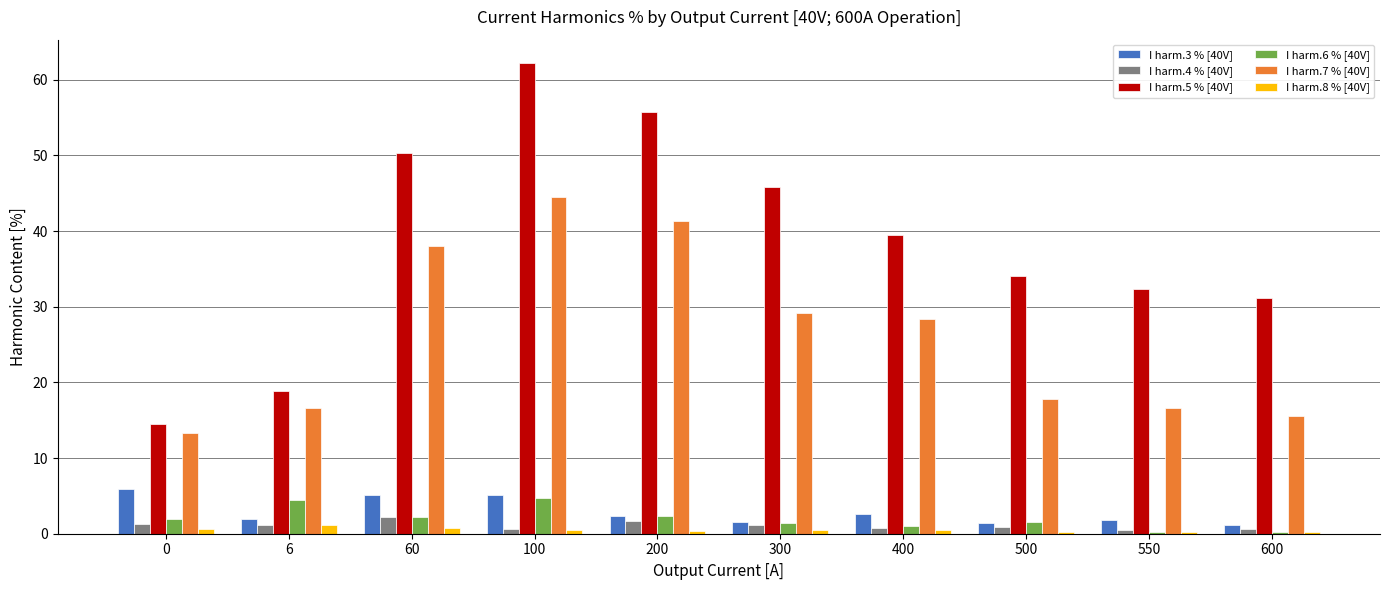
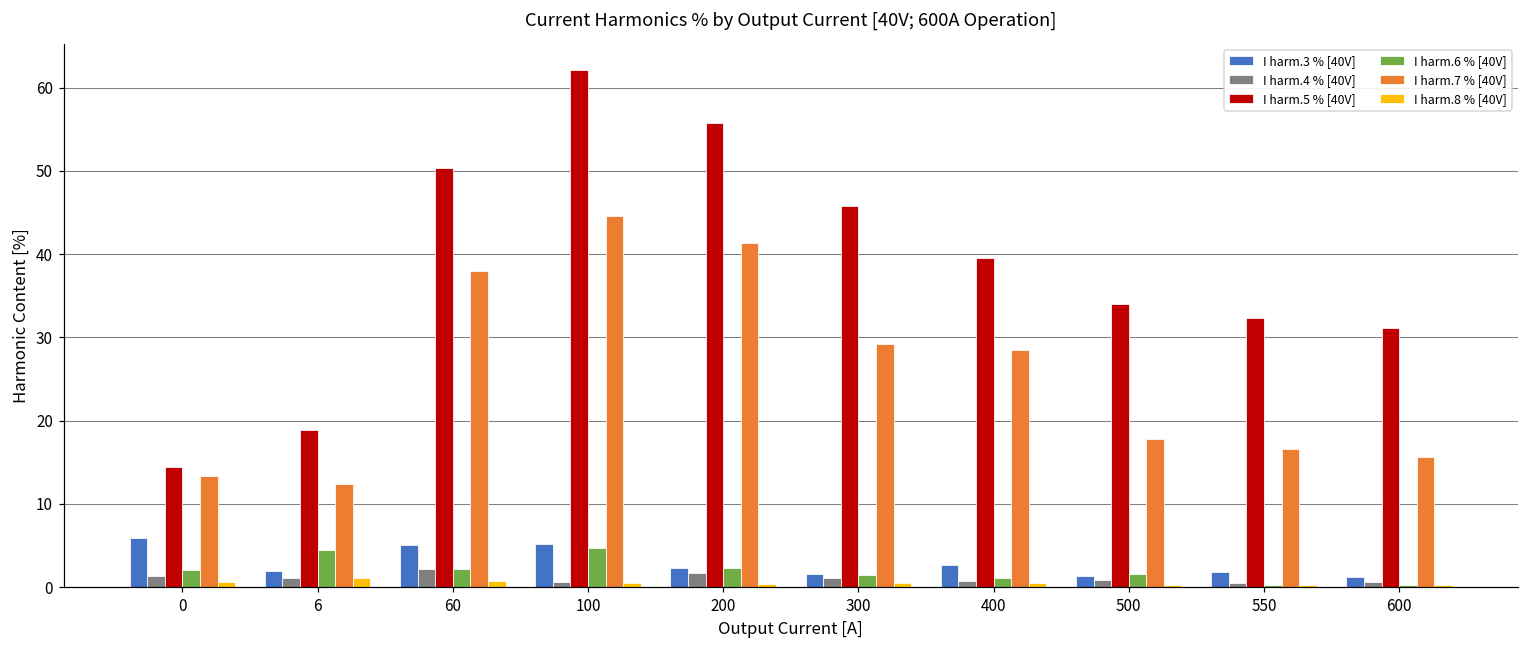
I harm.7 % [40V], 6: 17 -> 12
